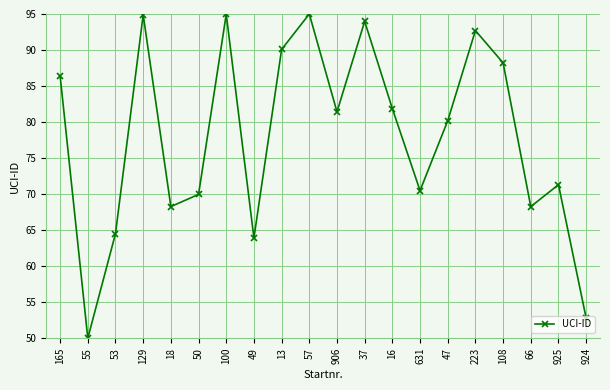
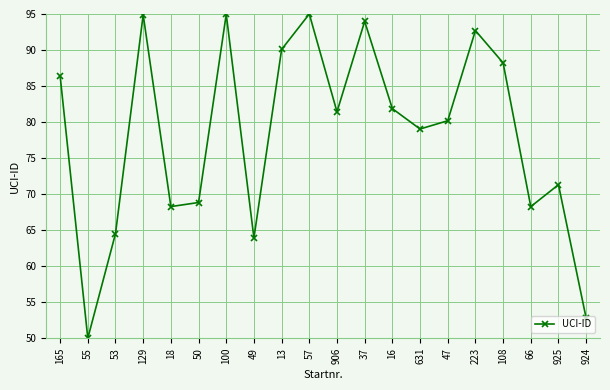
50: 70 -> 69
631: 70 -> 79
